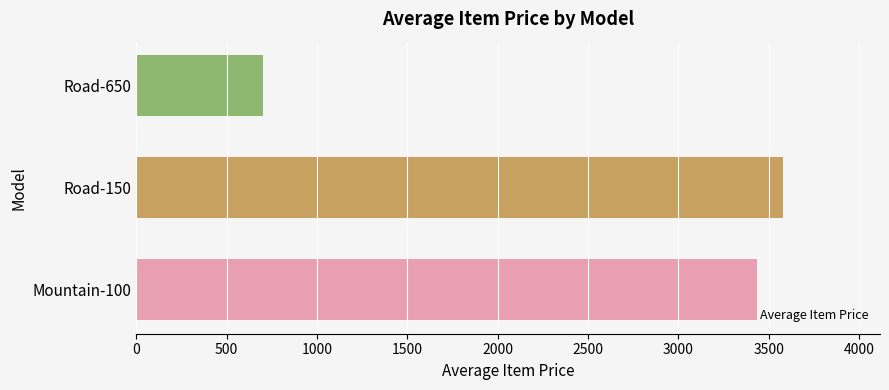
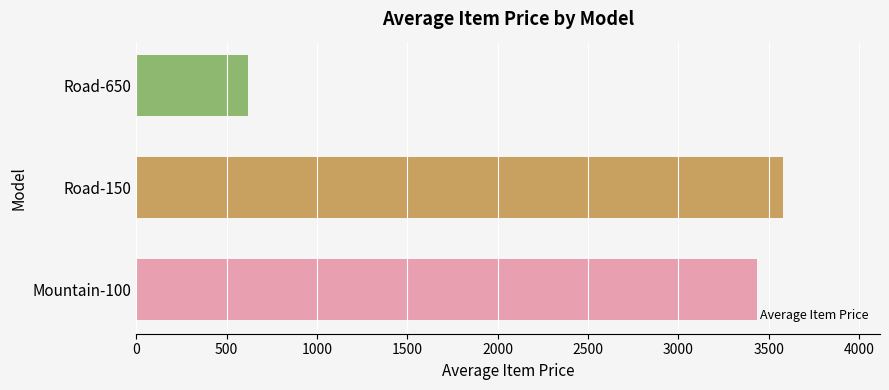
Road-650: 700 -> 620
